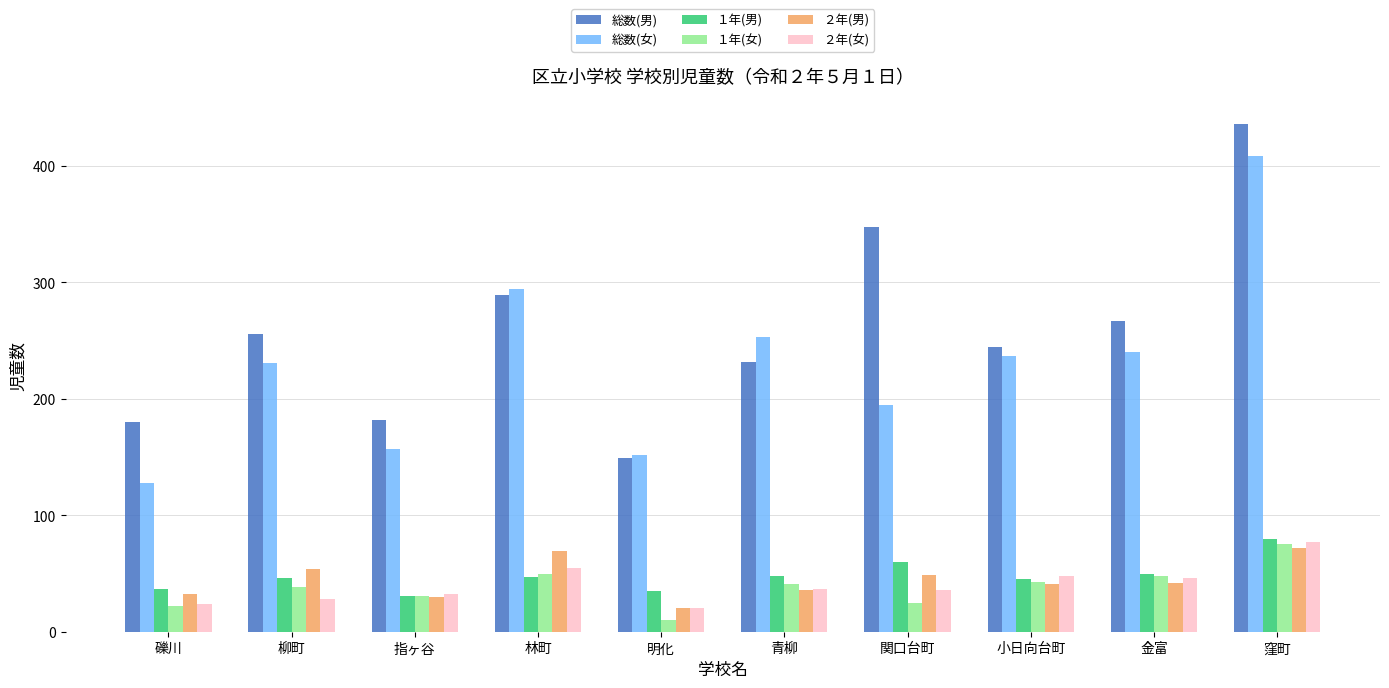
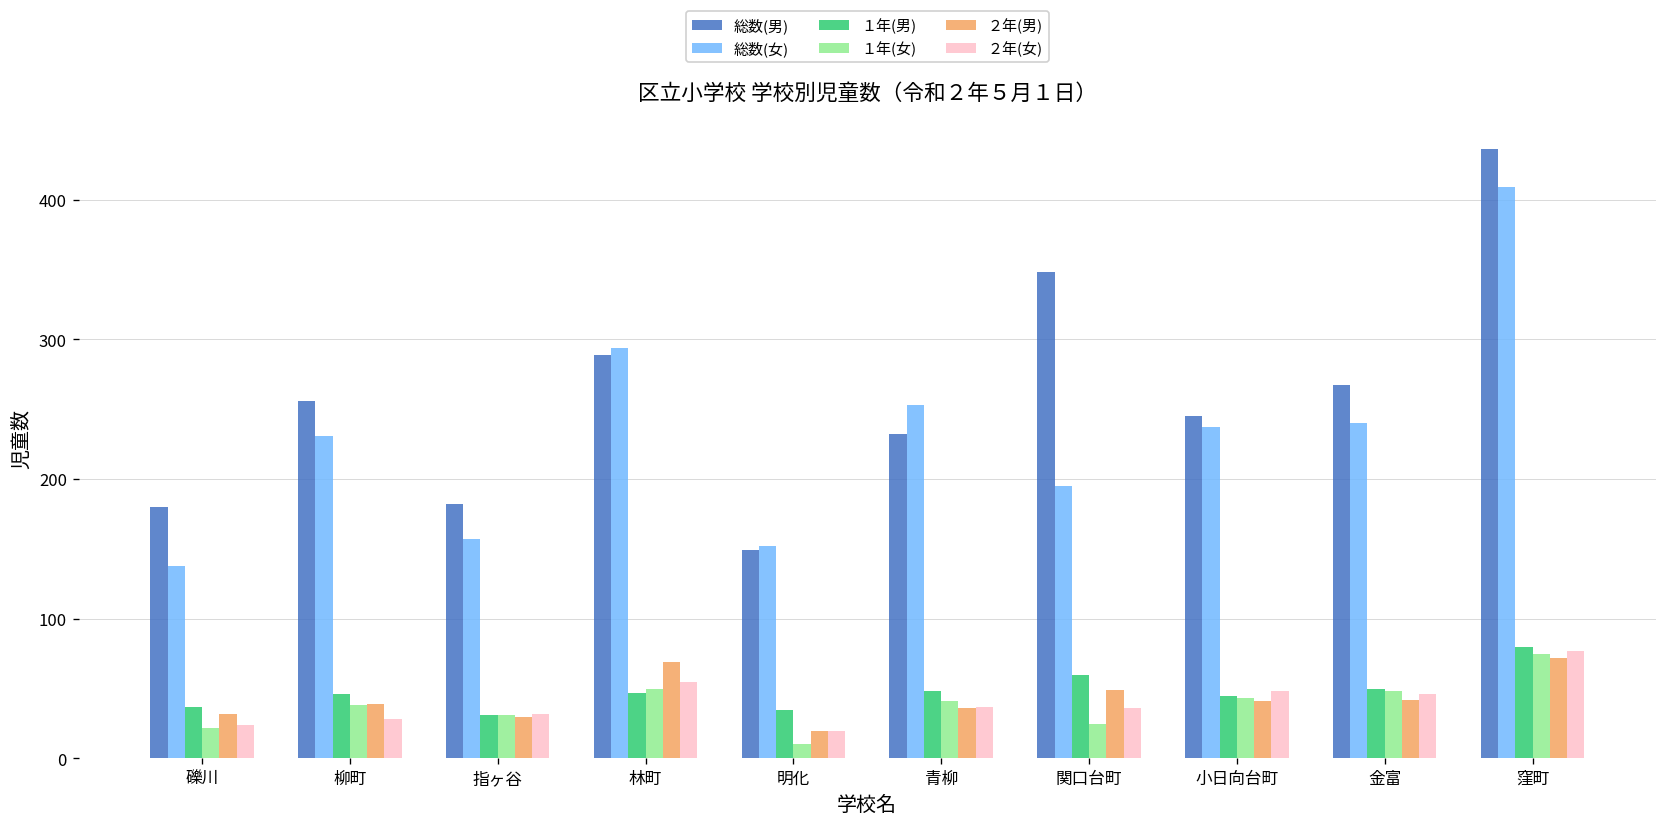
総数(女), 礫川: 128 -> 138
２年(男), 柳町: 54 -> 39
